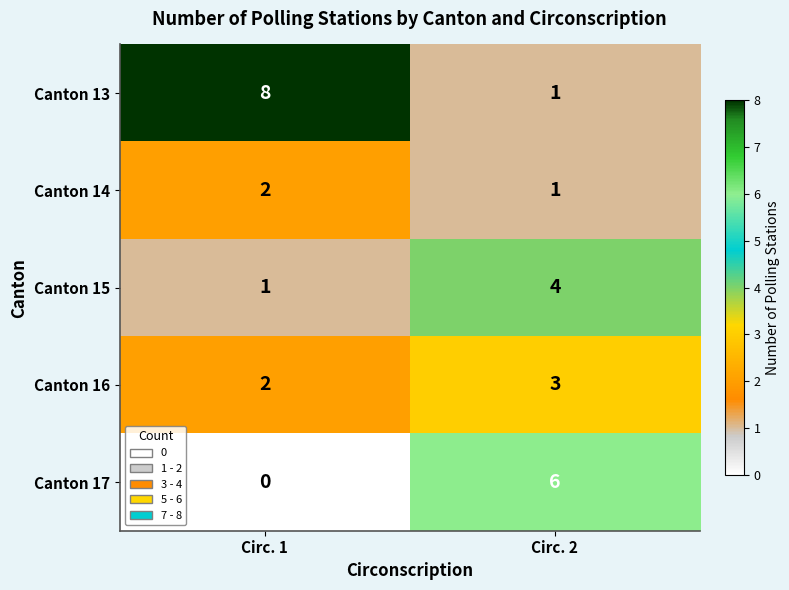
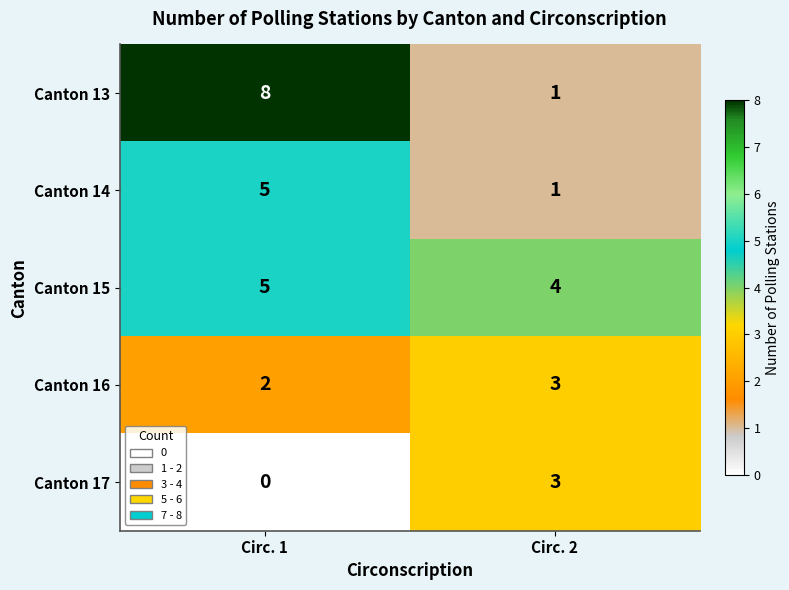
Canton 14, Circ. 1: 2 -> 5
Canton 15, Circ. 1: 1 -> 5
Canton 17, Circ. 2: 6 -> 3
